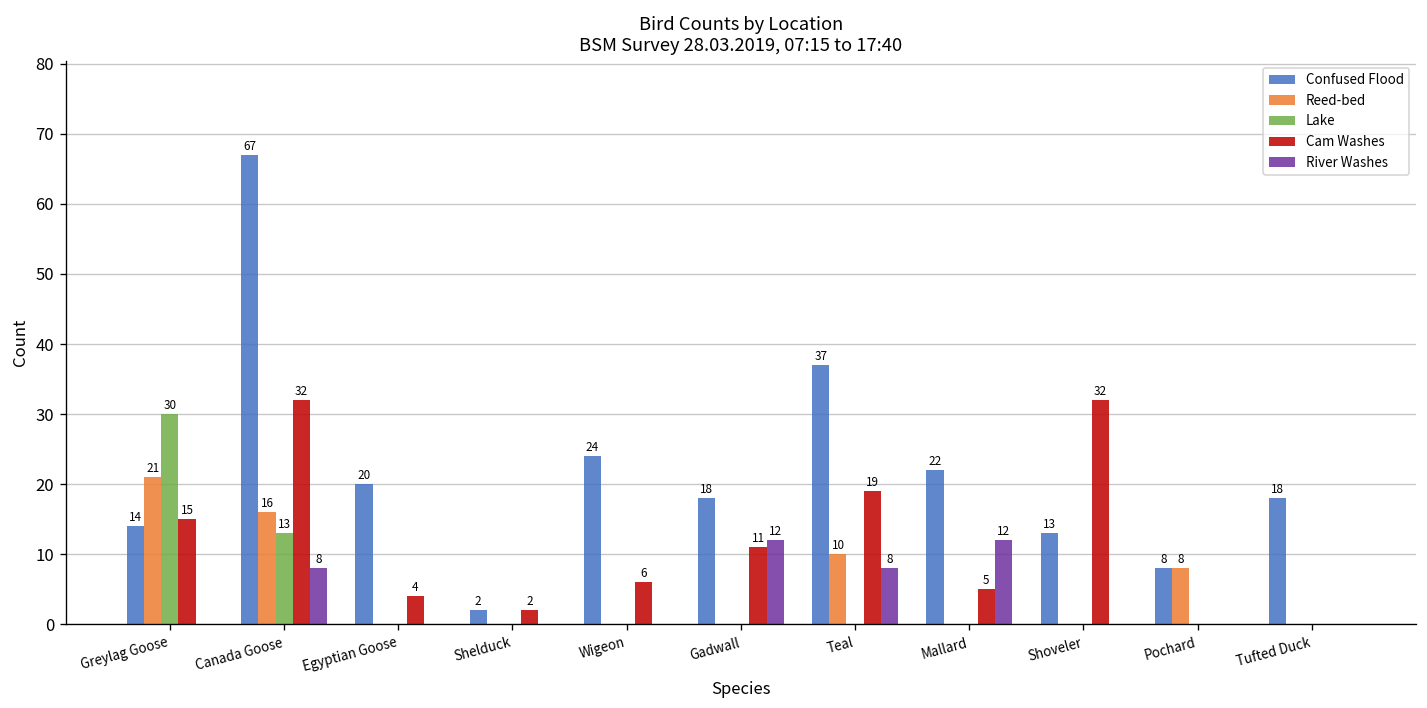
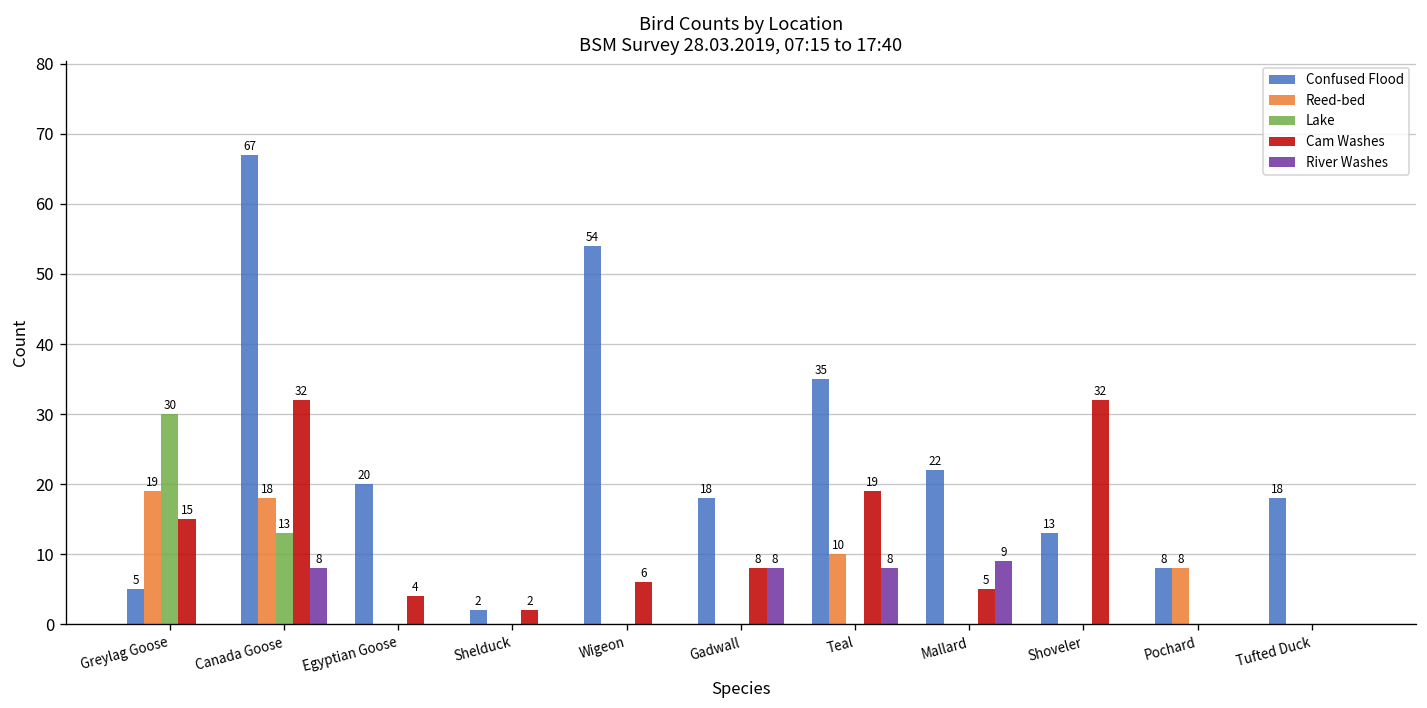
Confused Flood, Greylag Goose: 14 -> 5
Reed-bed, Greylag Goose: 21 -> 19
Reed-bed, Canada Goose: 16 -> 18
Confused Flood, Wigeon: 24 -> 54
Cam Washes, Gadwall: 11 -> 8
River Washes, Gadwall: 12 -> 8
Confused Flood, Teal: 37 -> 35
River Washes, Mallard: 12 -> 9
